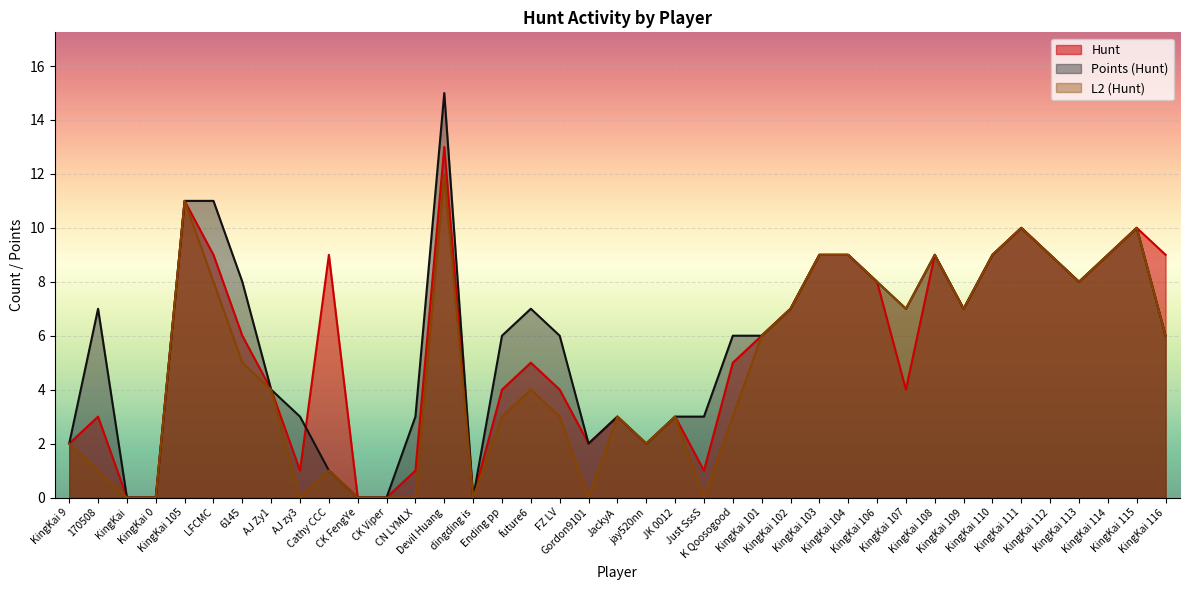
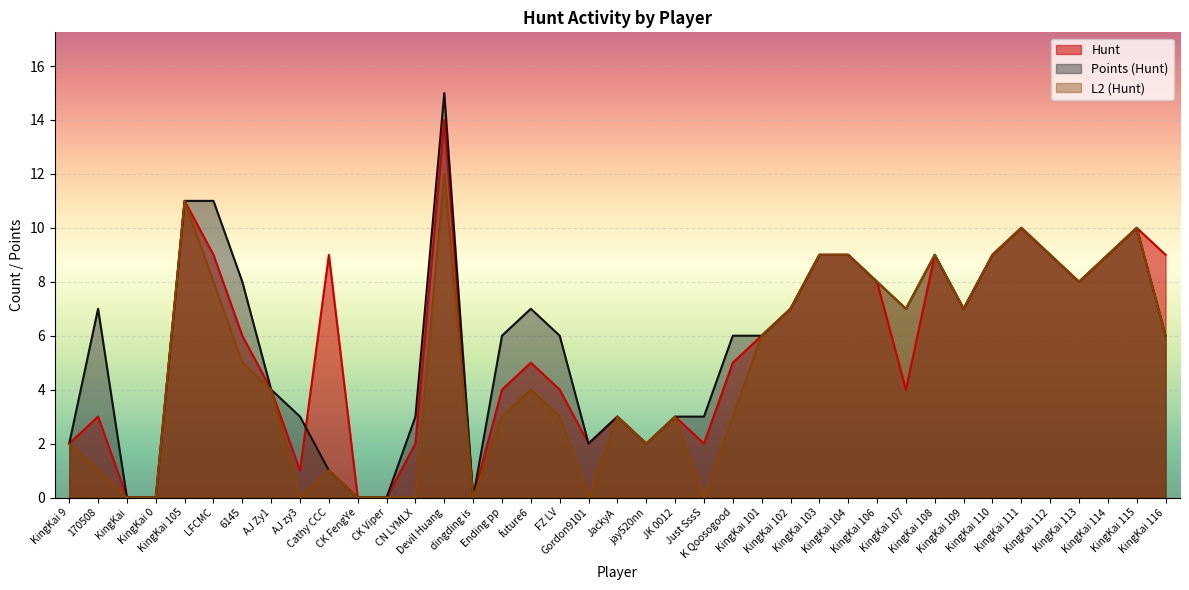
Hunt, CN LYMLX: 1 -> 2
Hunt, Devil Huang: 13 -> 14
Hunt, Just SssS: 1 -> 2
